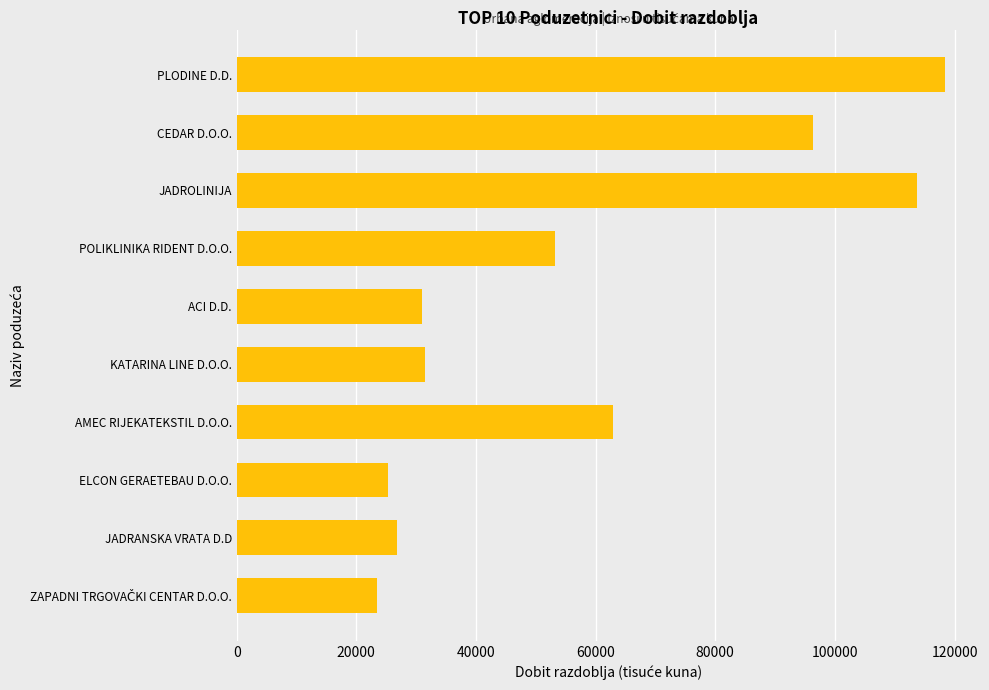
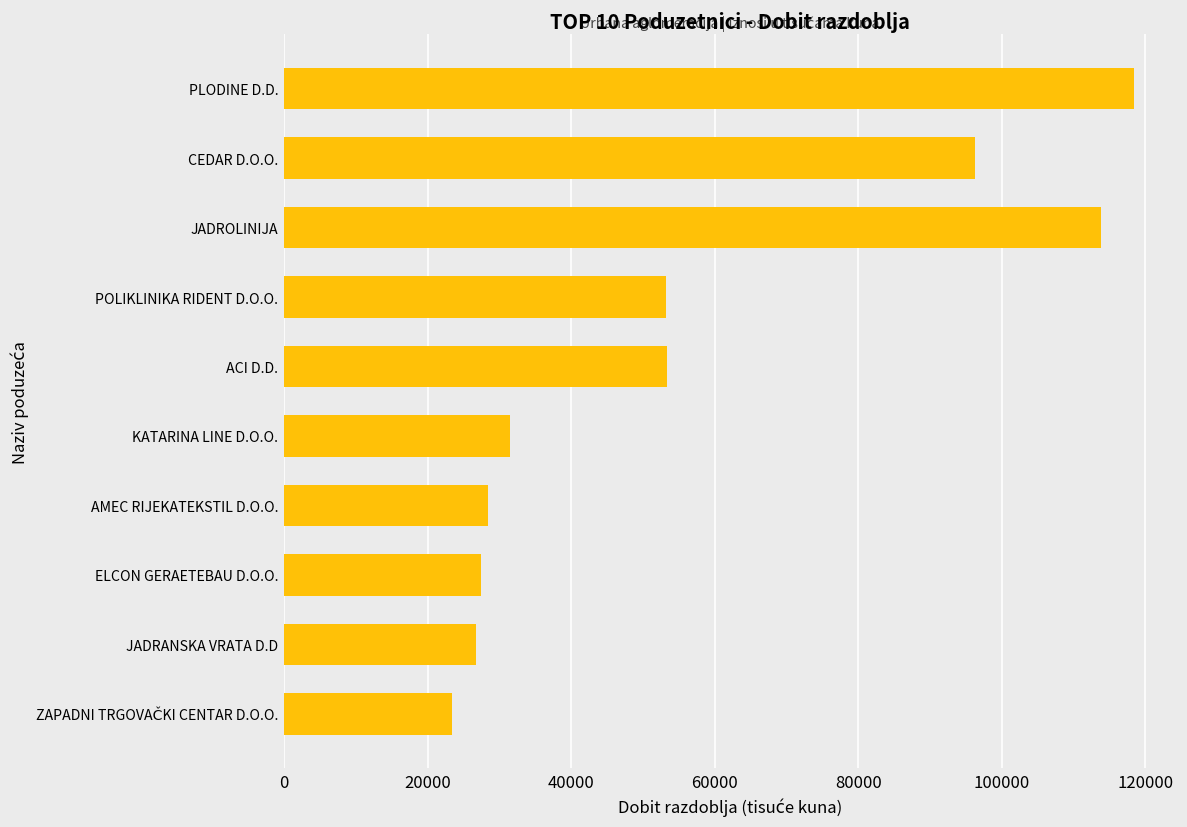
ACI D.D.: 31000 -> 53000
AMEC RIJEKATEKSTIL D.O.O.: 63000 -> 28000
ELCON GERAETEBAU D.O.O.: 25000 -> 27000
